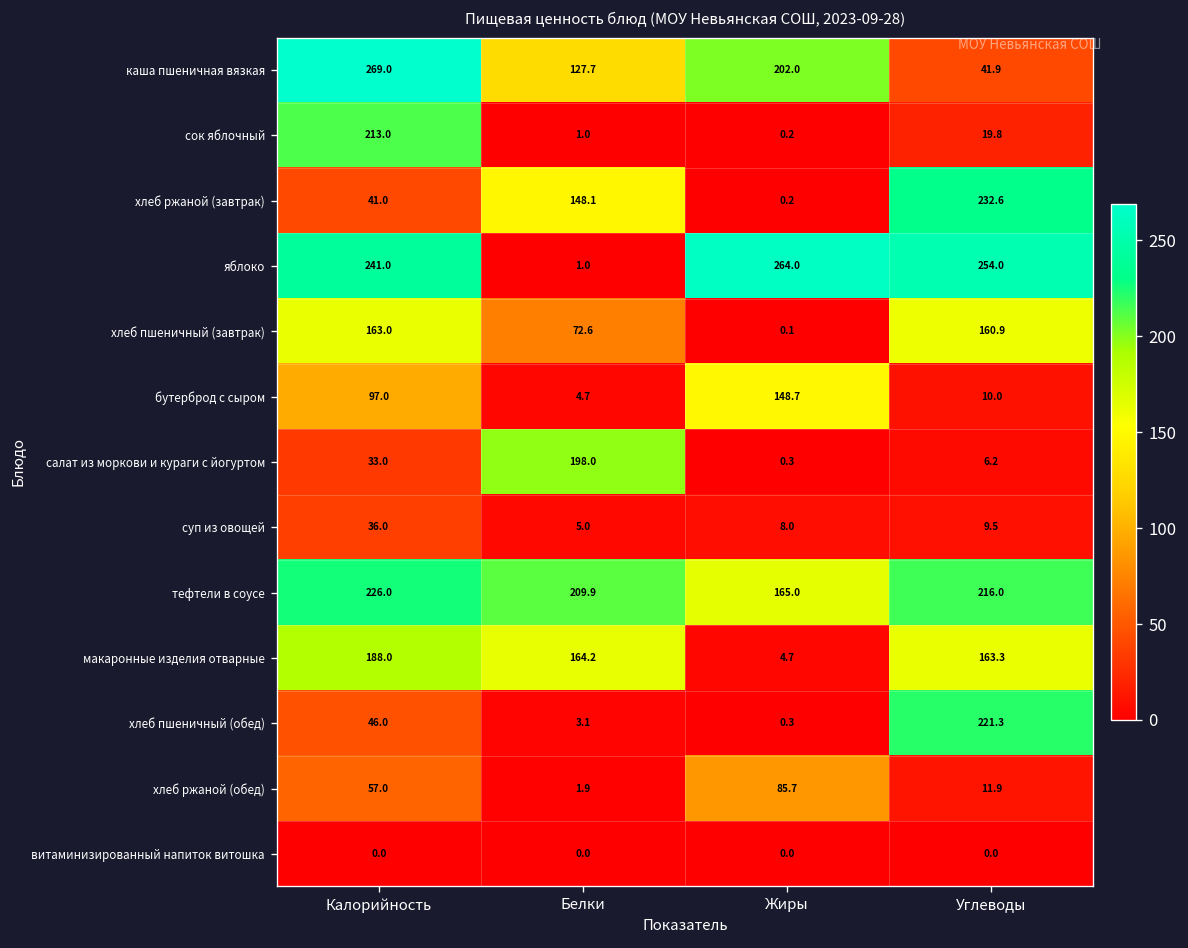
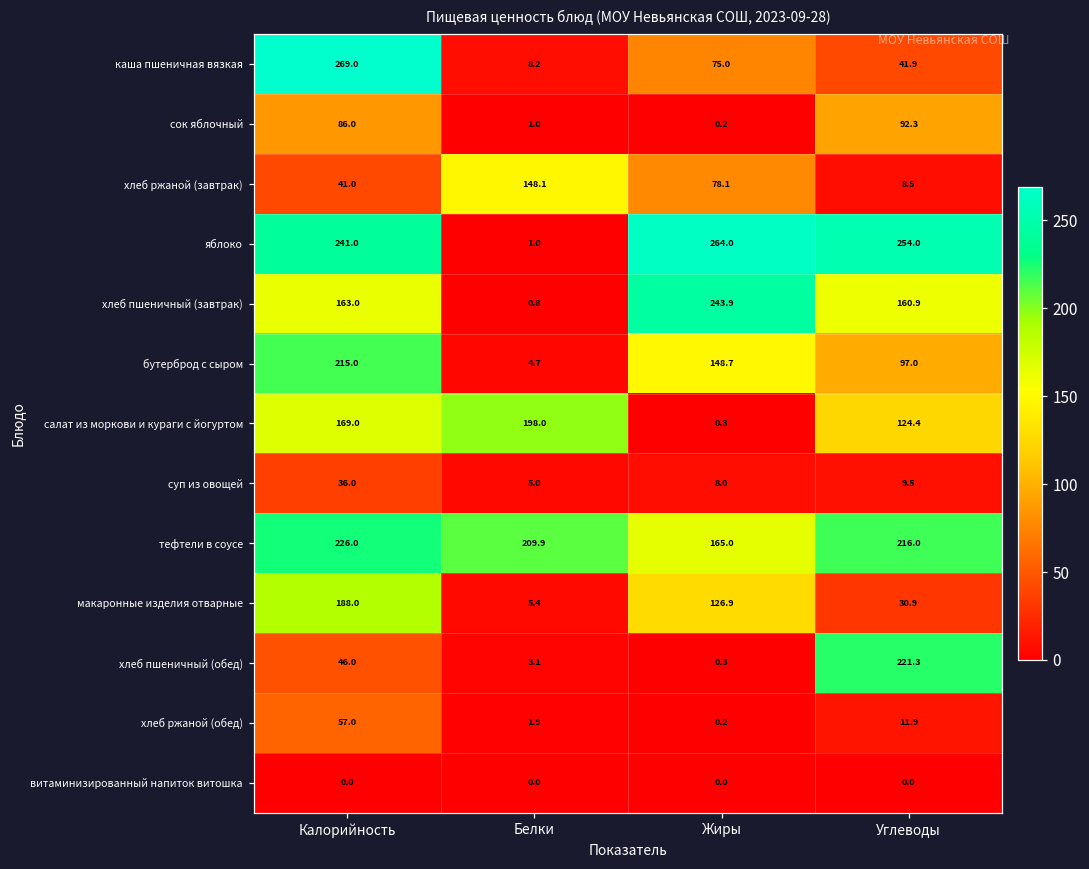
каша пшеничная вязкая, Белки: 127.7 -> 8.2
каша пшеничная вязкая, Жиры: 202.0 -> 75.0
сок яблочный, Калорийность: 213.0 -> 86.0
сок яблочный, Углеводы: 19.8 -> 92.3
хлеб ржаной (завтрак), Жиры: 0.2 -> 78.1
хлеб ржаной (завтрак), Углеводы: 232.6 -> 8.5
хлеб пшеничный (завтрак), Белки: 72.6 -> 0.8
хлеб пшеничный (завтрак), Жиры: 0.1 -> 243.9
бутерброд с сыром, Калорийность: 97.0 -> 215.0
бутерброд с сыром, Углеводы: 10.0 -> 97.0
салат из моркови и кураги с йогуртом, Калорийность: 33.0 -> 169.0
салат из моркови и кураги с йогуртом, Углеводы: 6.2 -> 124.4
макаронные изделия отварные, Белки: 164.2 -> 5.4
макаронные изделия отварные, Жиры: 4.7 -> 126.9
макаронные изделия отварные, Углеводы: 163.3 -> 30.9
хлеб ржаной (обед), Жиры: 85.7 -> 0.2
